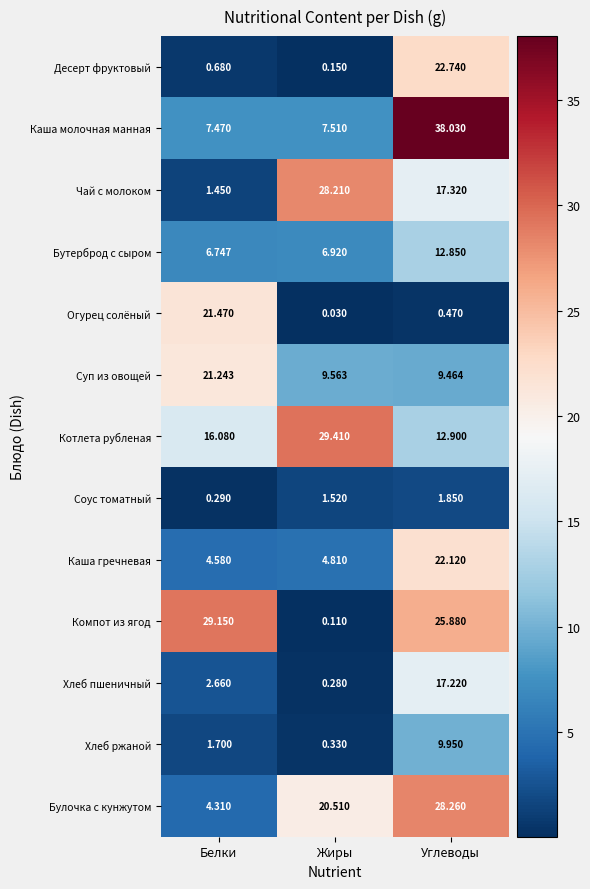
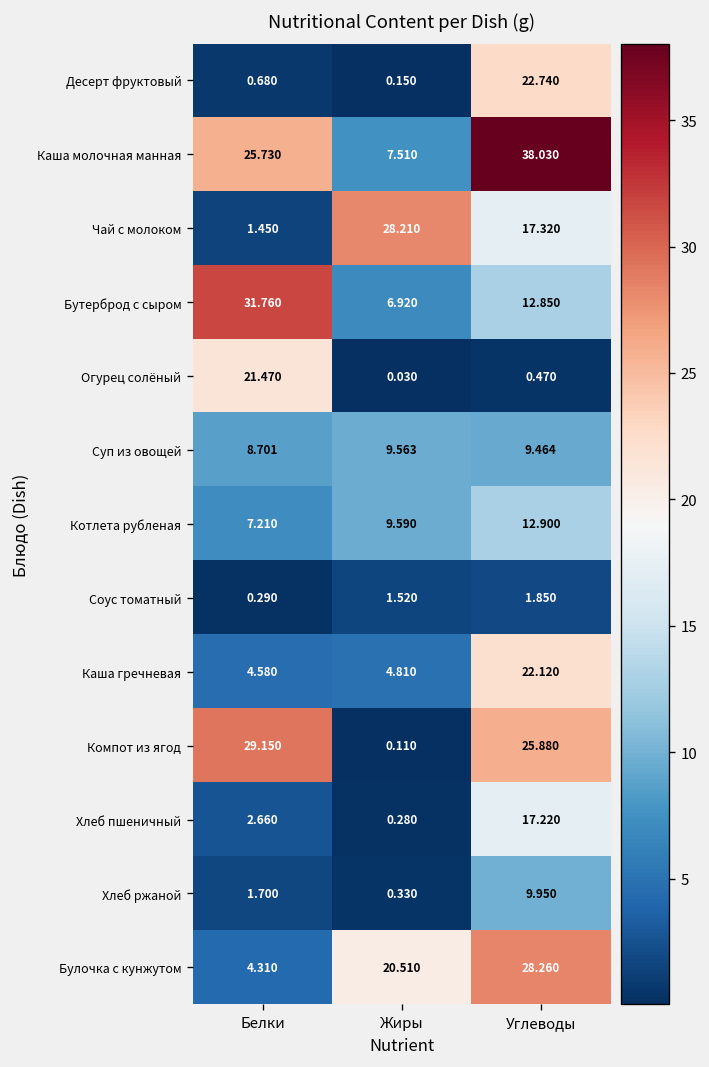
Каша молочная манная, Белки: 7.470 -> 25.730
Бутерброд с сыром, Белки: 6.747 -> 31.760
Суп из овощей, Белки: 21.243 -> 8.701
Котлета рубленая, Белки: 16.080 -> 7.210
Котлета рубленая, Жиры: 29.410 -> 9.590
